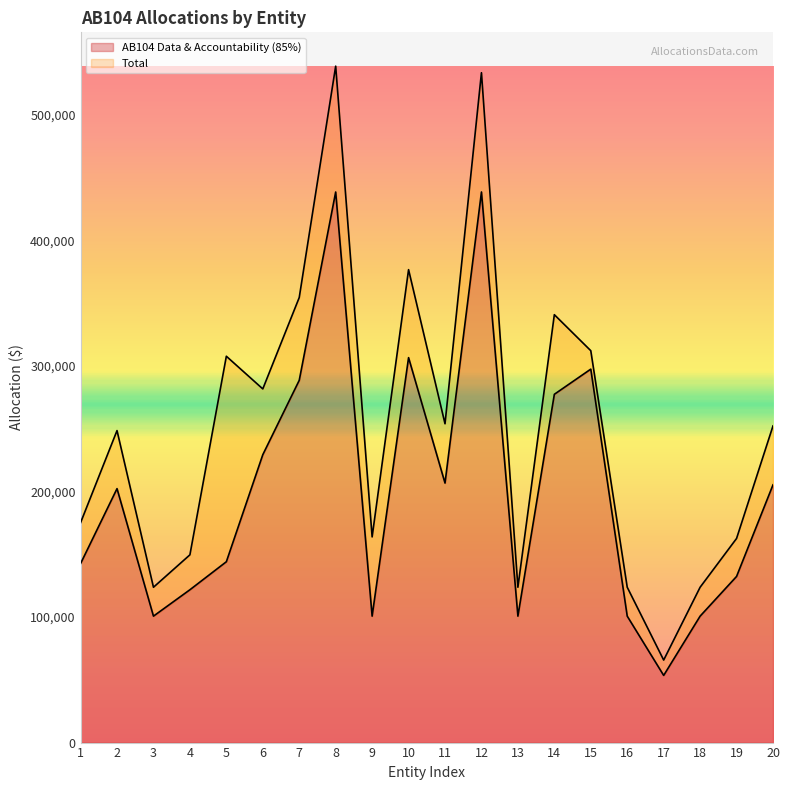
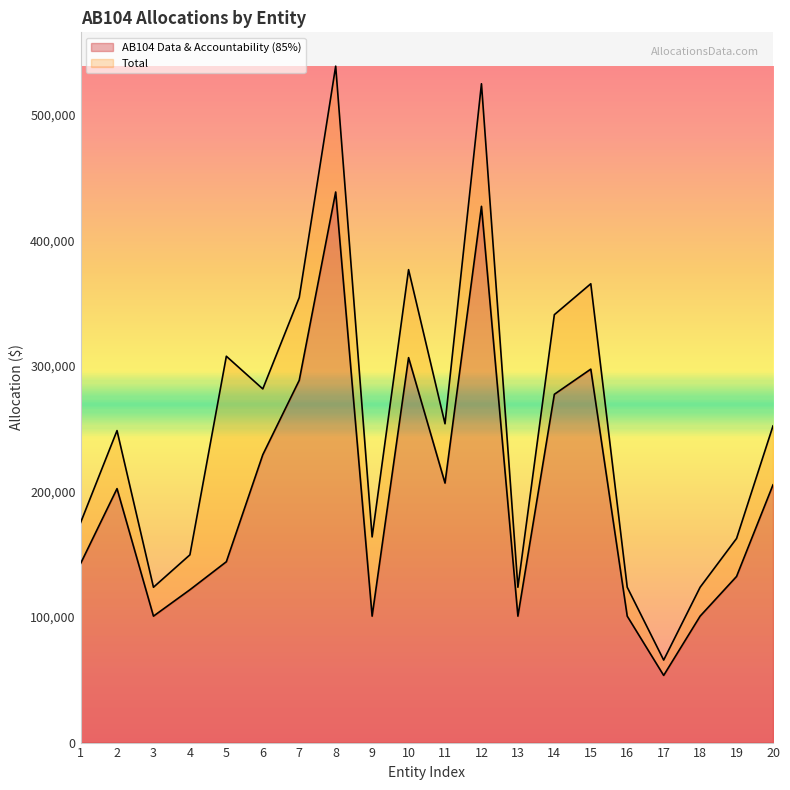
AB104 Data & Accountability (85%), 12: 439,000 -> 427,000
Total, 12: 533,000 -> 525,000
Total, 15: 312,000 -> 365,000
